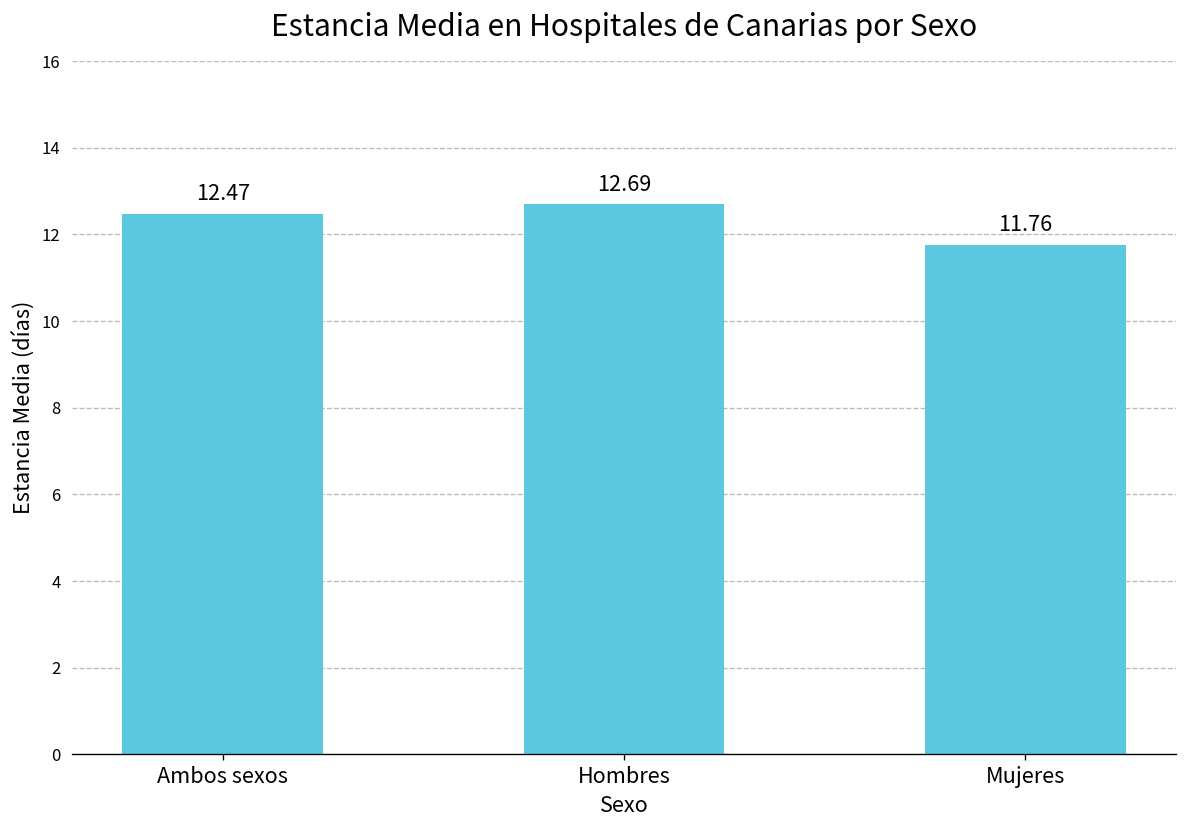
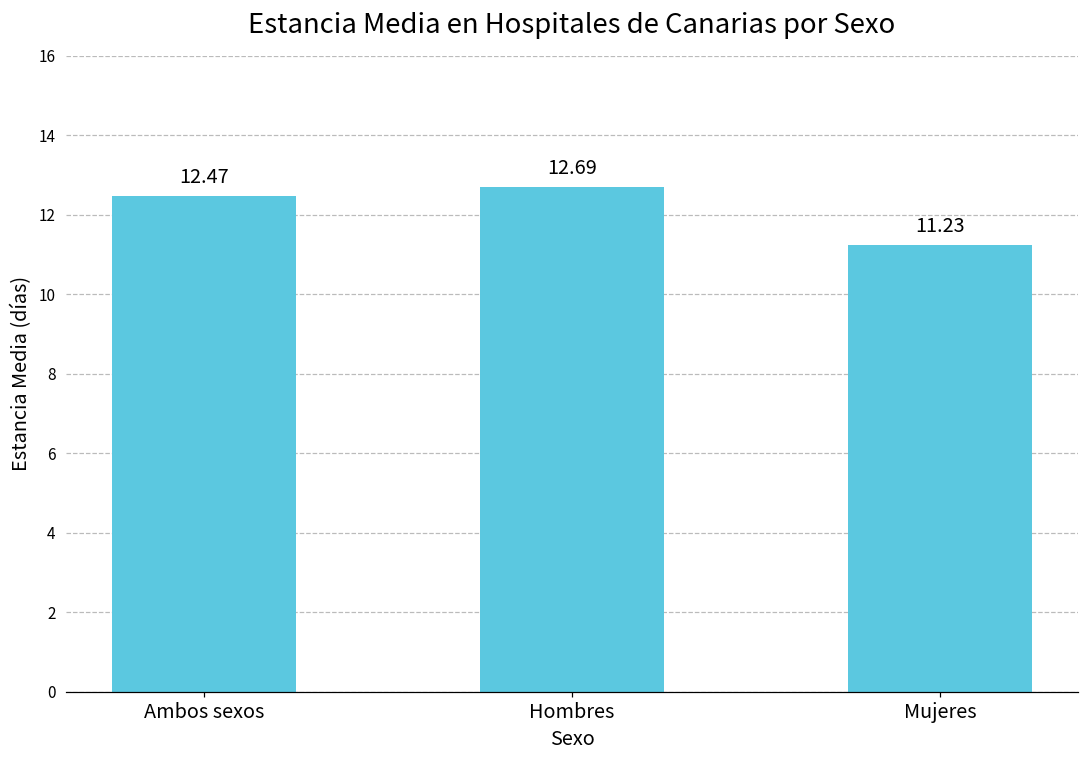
Mujeres: 11.76 -> 11.23
